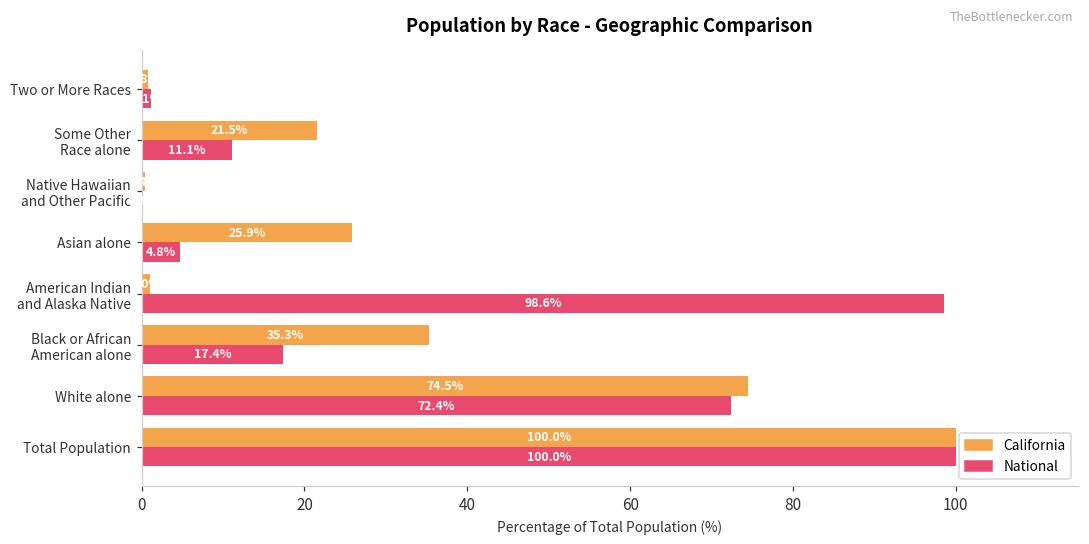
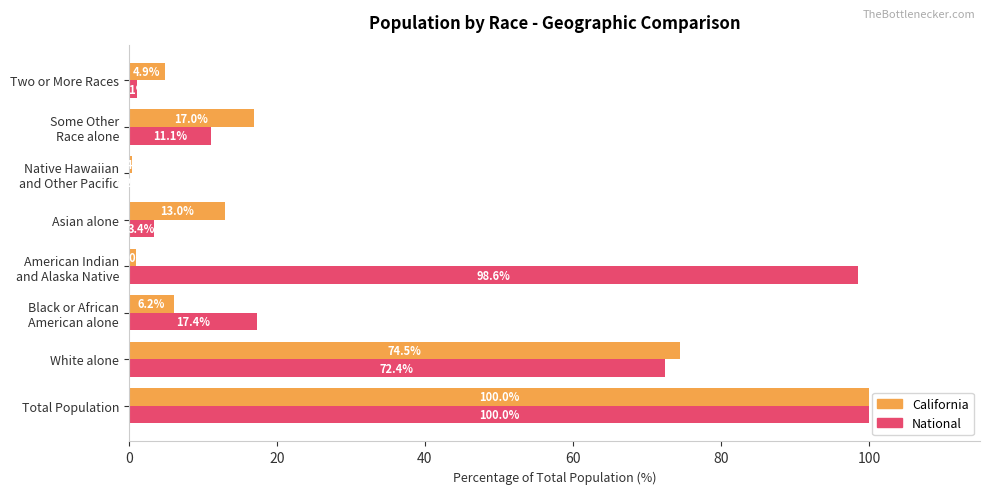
California, Two or More Races: 1 -> 5
California, Some Other Race alone: 21.5% -> 17.0%
California, Asian alone: 25.9% -> 13.0%
National, Asian alone: 4.8% -> 3.4%
California, Black or African American alone: 35.3% -> 6.2%
